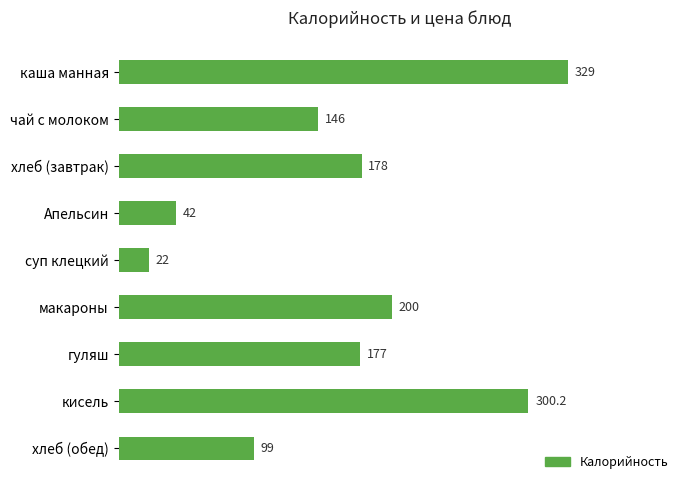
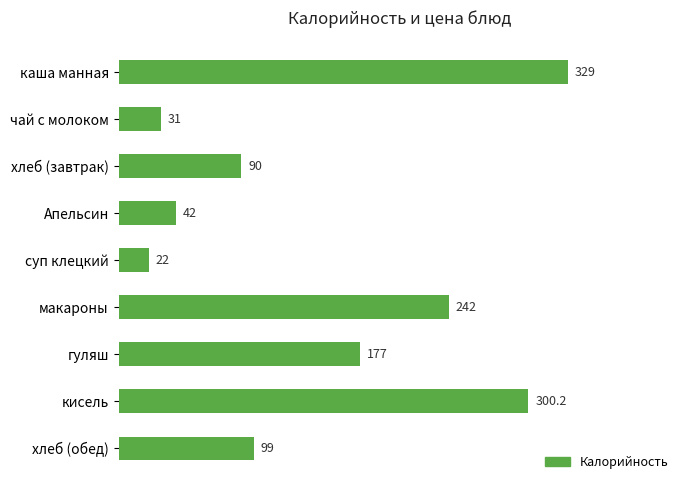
чай с молоком: 146 -> 31
хлеб (завтрак): 178 -> 90
макароны: 200 -> 242
